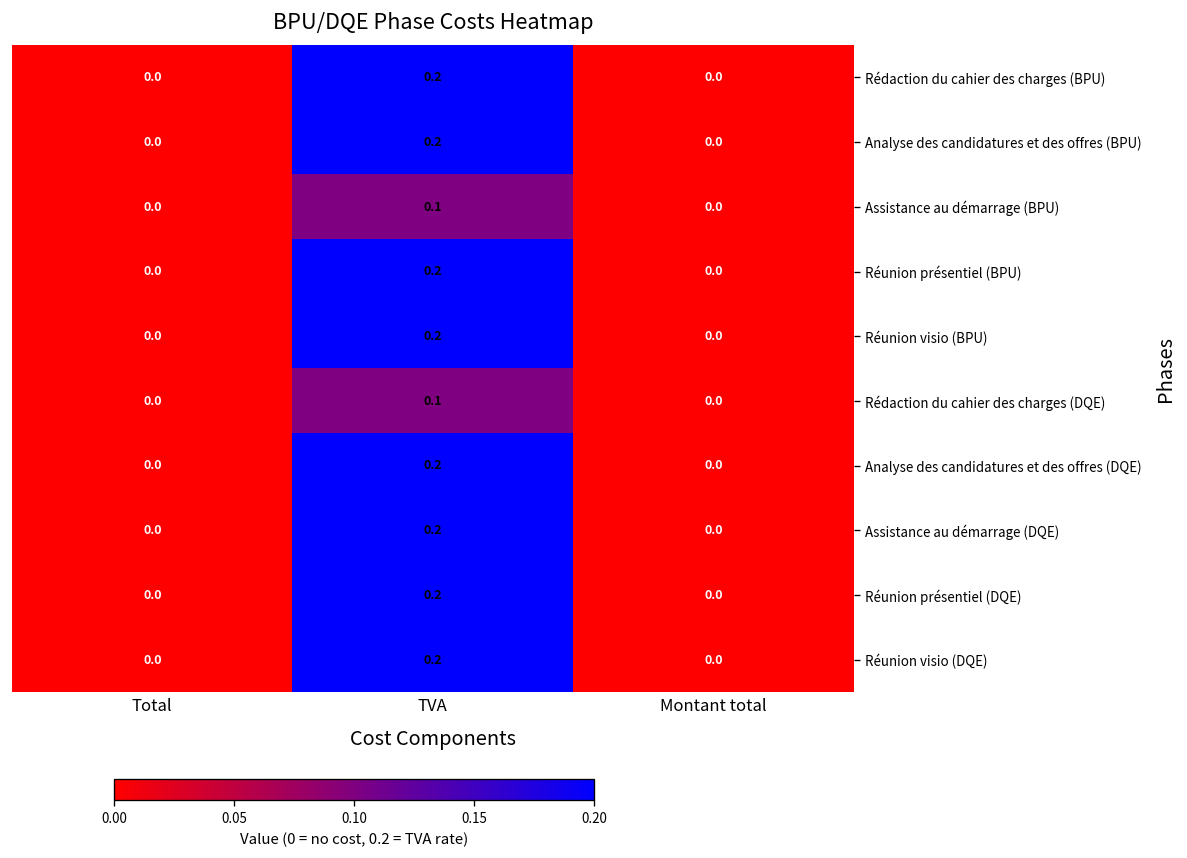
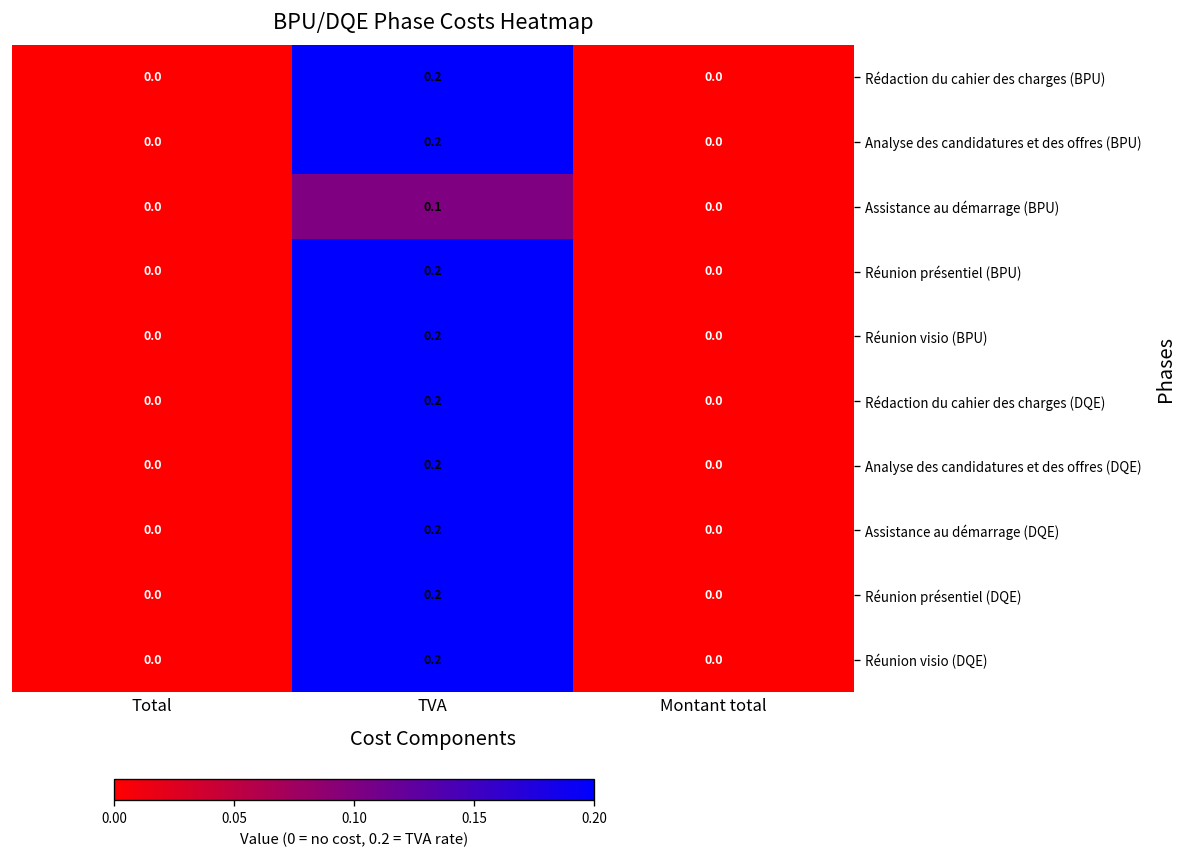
Rédaction du cahier des charges (DQE), TVA: 0.1 -> 0.2
